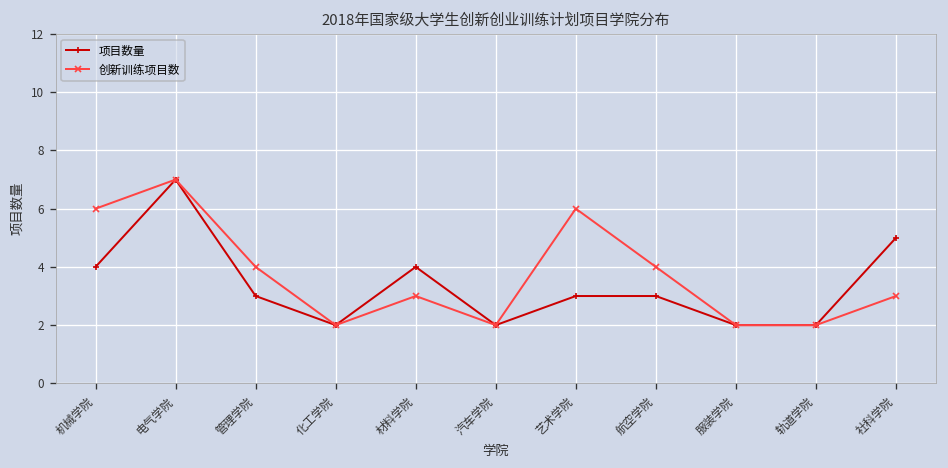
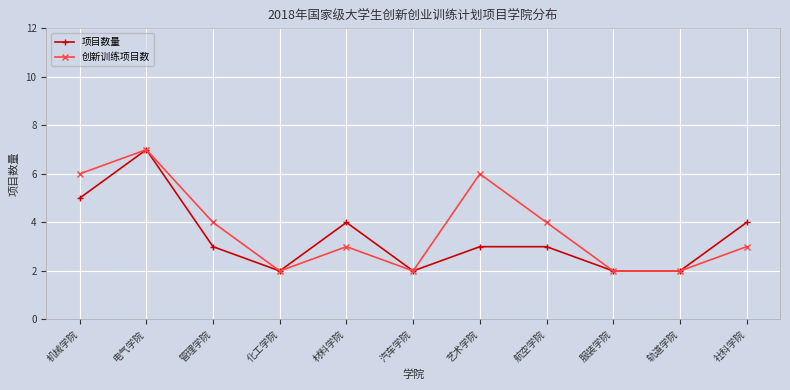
项目数量, 机械学院: 4 -> 5
项目数量, 社科学院: 5 -> 4
